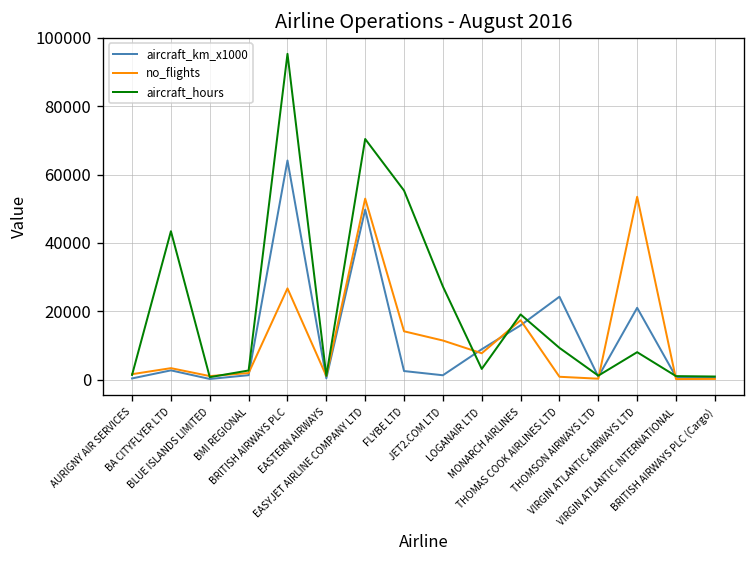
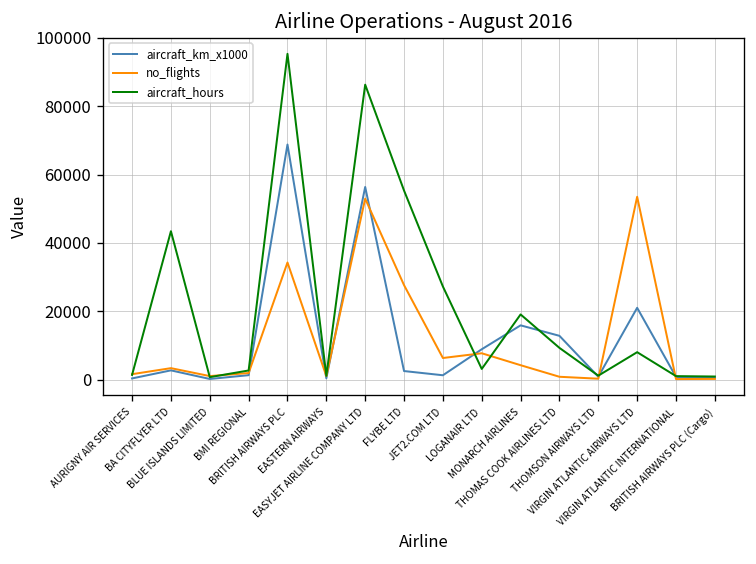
aircraft_km_x1000, BRITISH AIRWAYS PLC: 64000 -> 69000
no_flights, BRITISH AIRWAYS PLC: 27000 -> 34000
aircraft_km_x1000, EASYJET AIRLINE COMPANY LTD: 50000 -> 56000
aircraft_hours, EASYJET AIRLINE COMPANY LTD: 70000 -> 86000
no_flights, FLYBE LTD: 14000 -> 28000
no_flights, JET2.COM LTD: 11000 -> 6000
no_flights, MONARCH AIRLINES: 17000 -> 4000
aircraft_km_x1000, THOMAS COOK AIRLINES LTD: 24000 -> 13000
